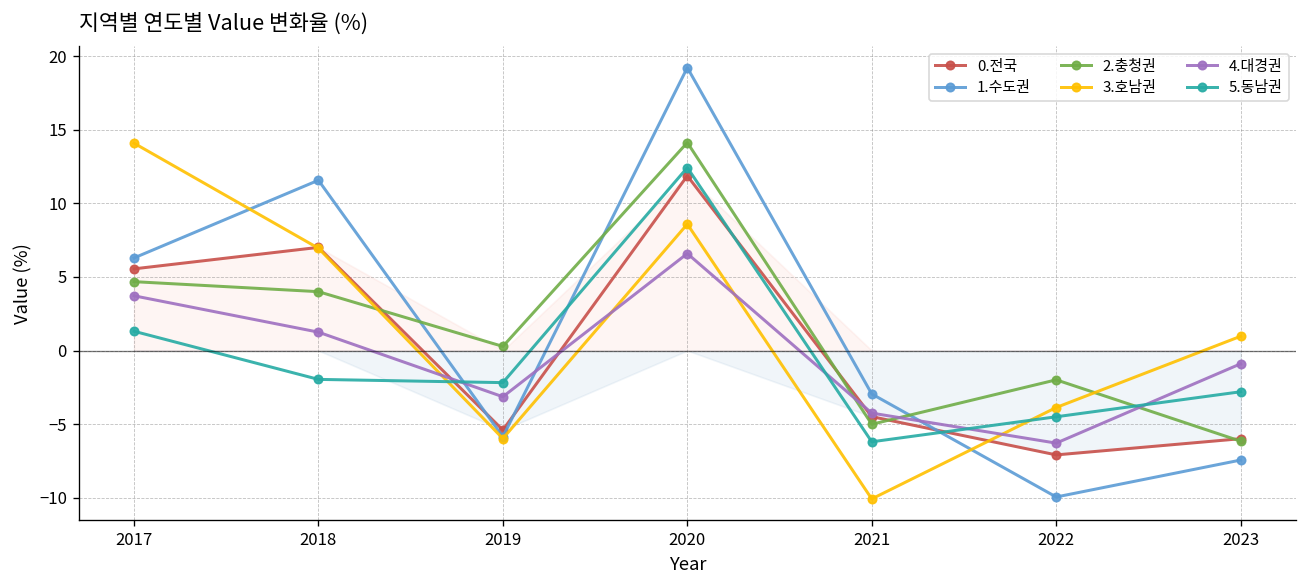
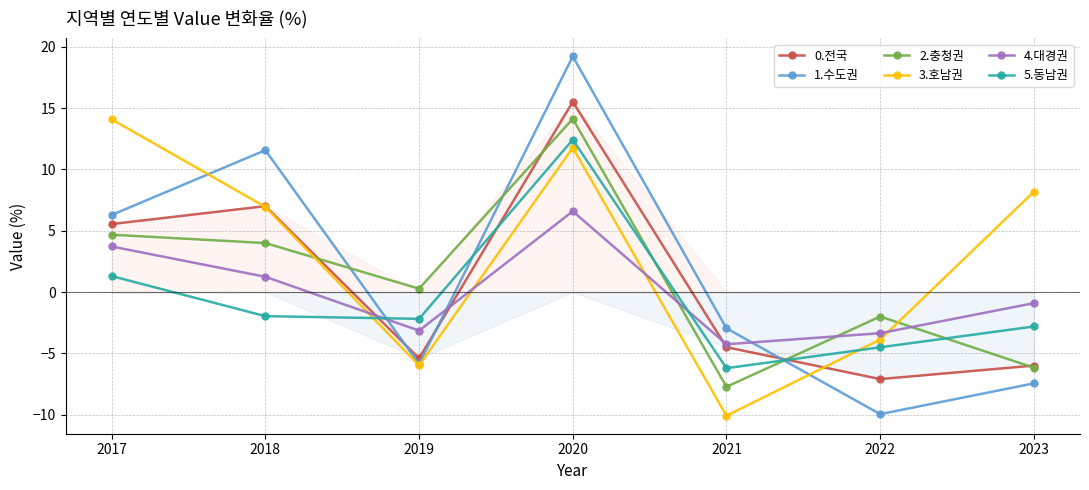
0.전국, 2020: 11.9 -> 15.5
3.호남권, 2020: 8.6 -> 11.8
2.충청권, 2021: -5.0 -> -7.7
4.대경권, 2022: -6.3 -> -3.4
3.호남권, 2023: 1.0 -> 8.2
